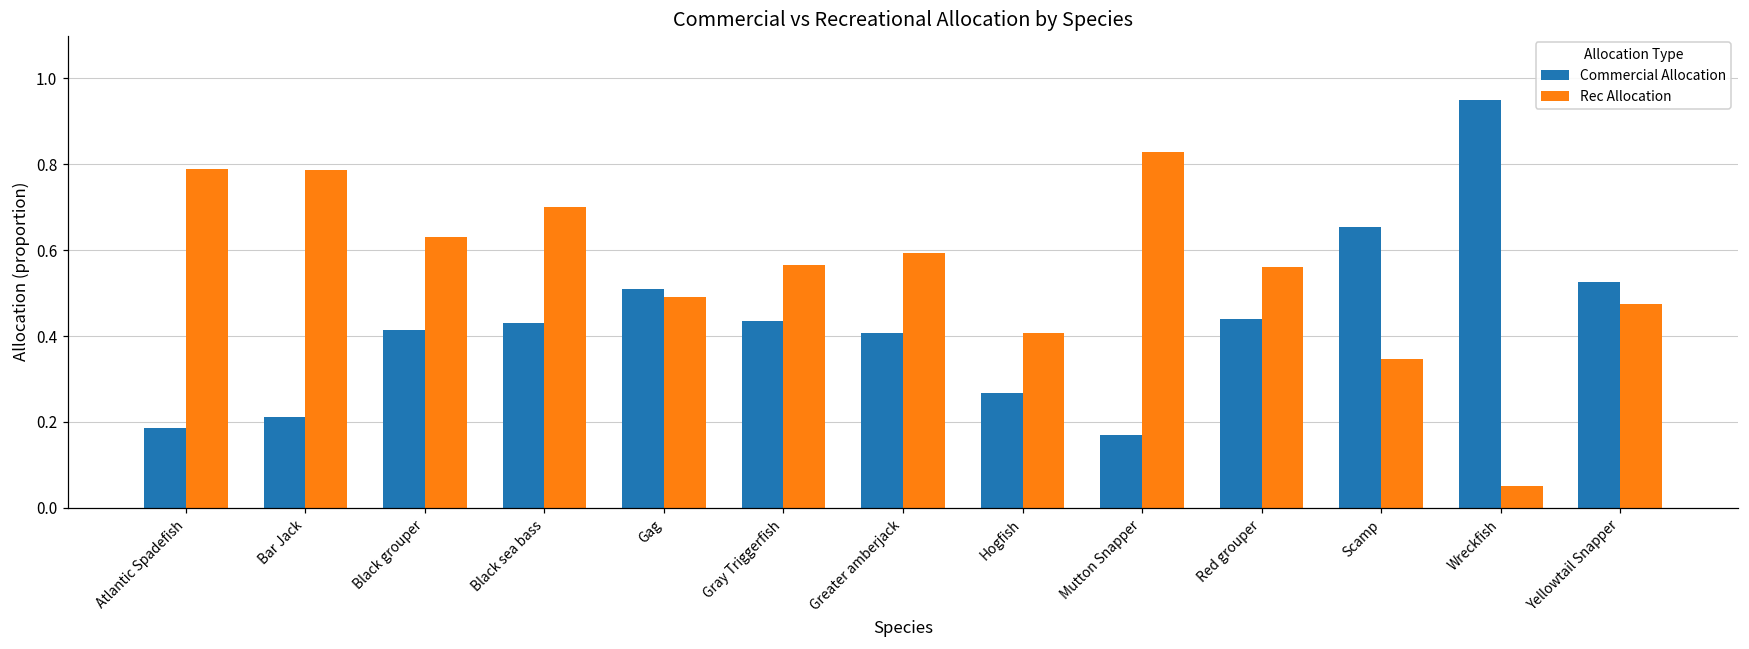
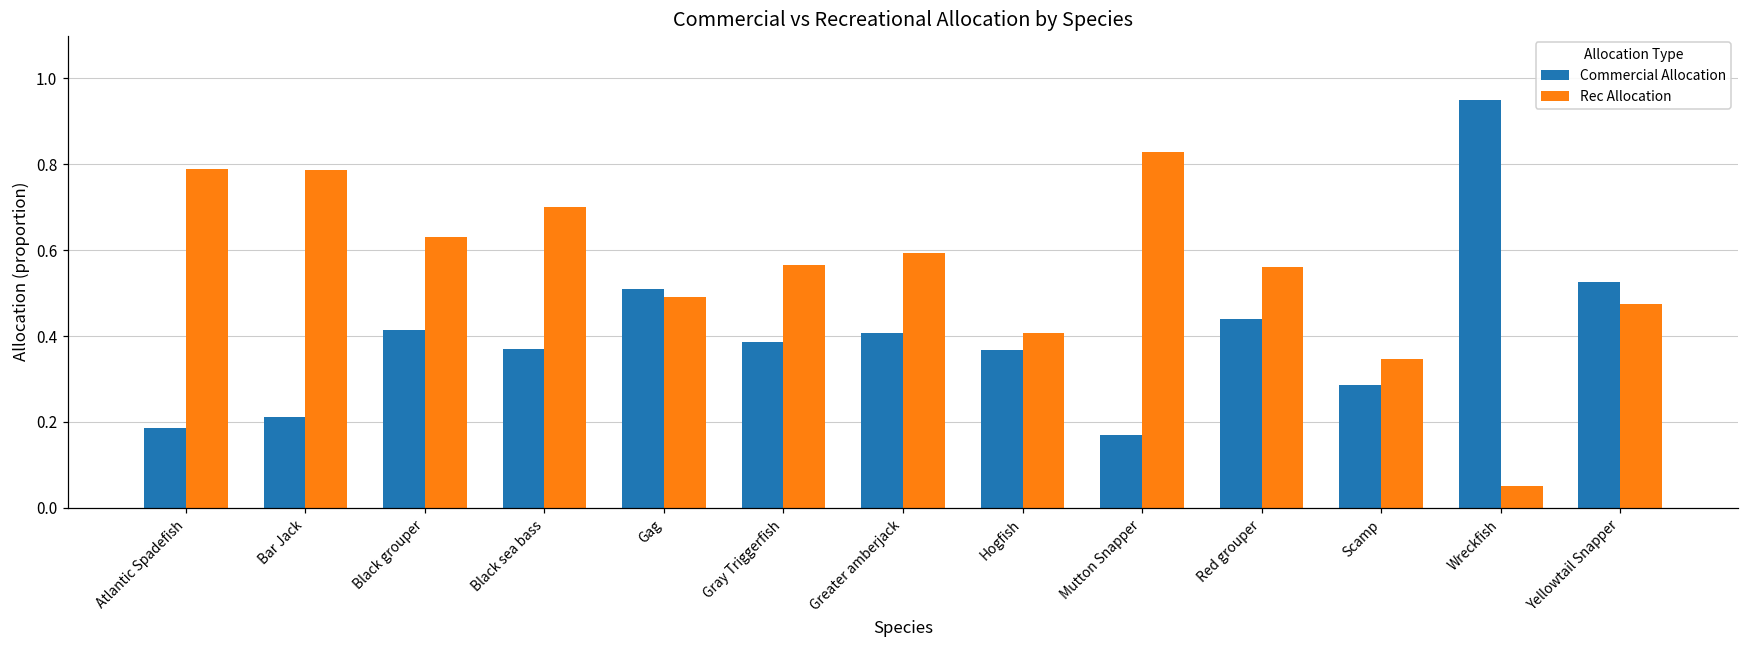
Commercial Allocation, Black sea bass: 0.43 -> 0.37
Commercial Allocation, Gray Triggerfish: 0.44 -> 0.39
Commercial Allocation, Hogfish: 0.27 -> 0.37
Commercial Allocation, Scamp: 0.65 -> 0.29
